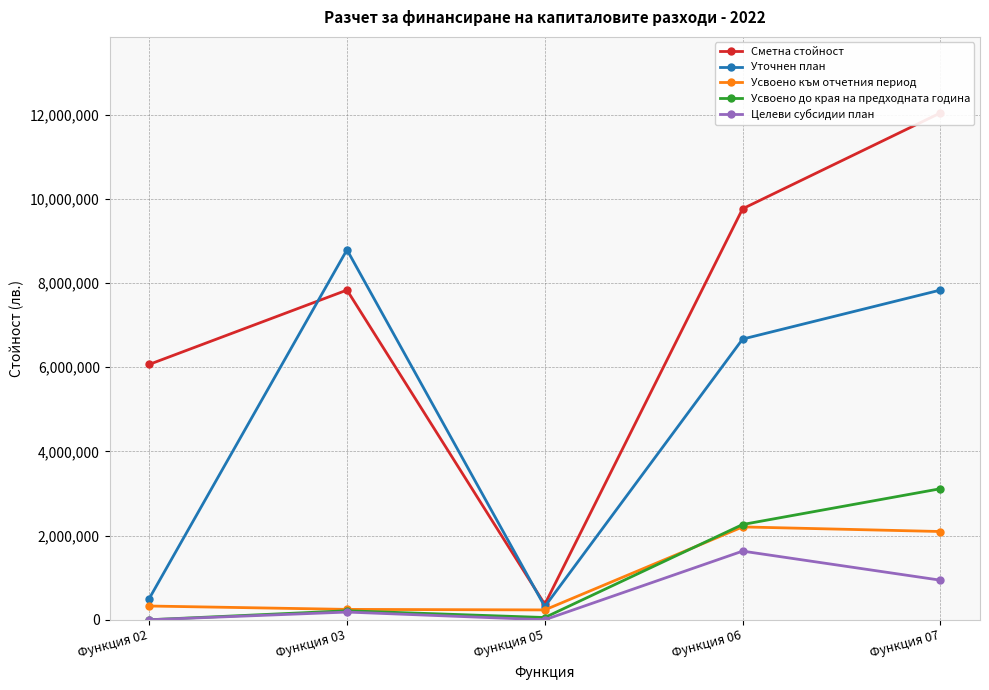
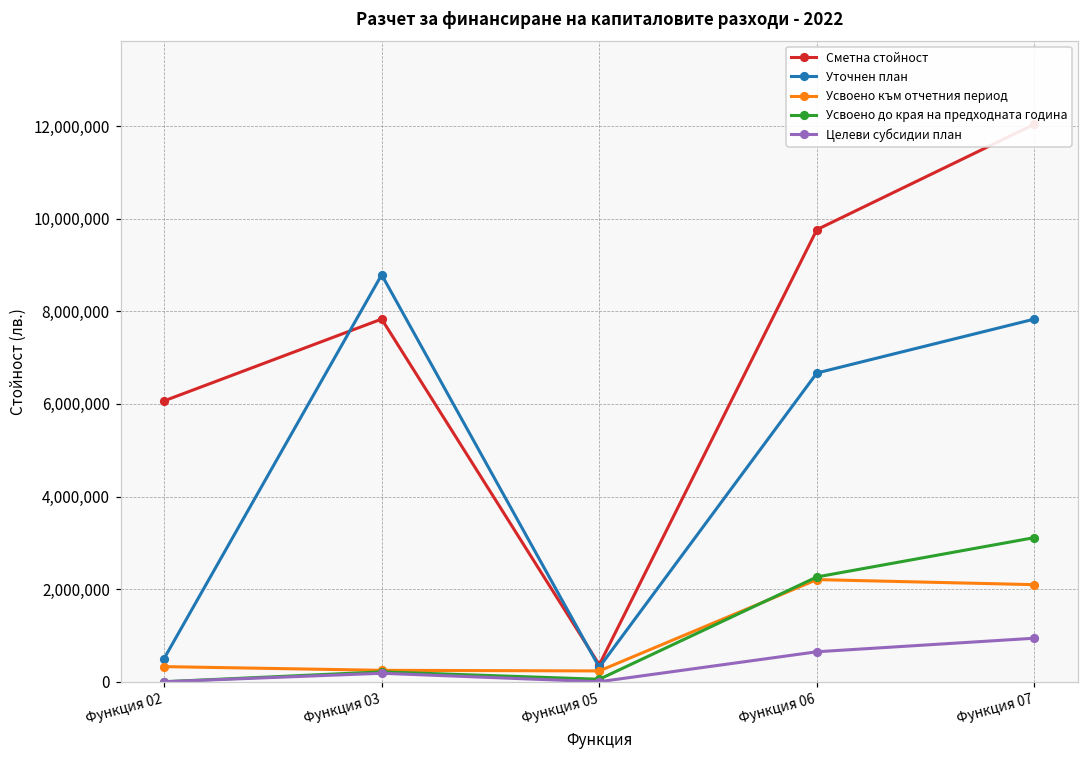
Целеви субсидии план, Функция 06: 1,600,000 -> 600,000
